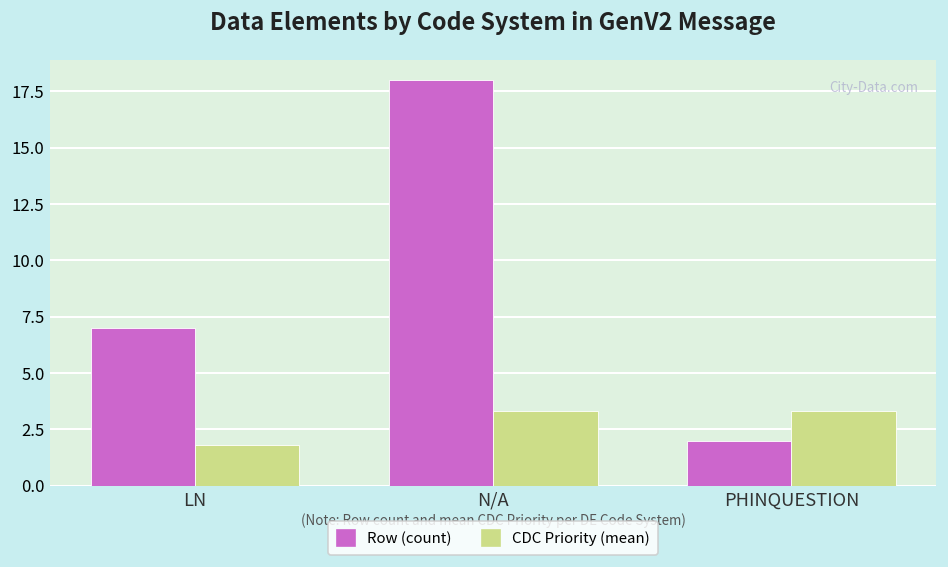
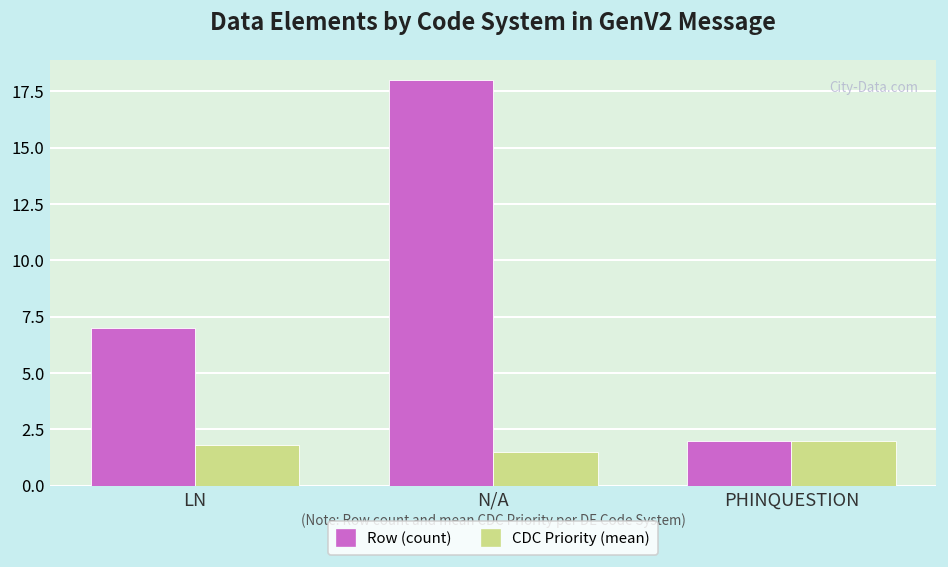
CDC Priority (mean), N/A: 3.3 -> 1.5
CDC Priority (mean), PHINQUESTION: 3.3 -> 2.0
